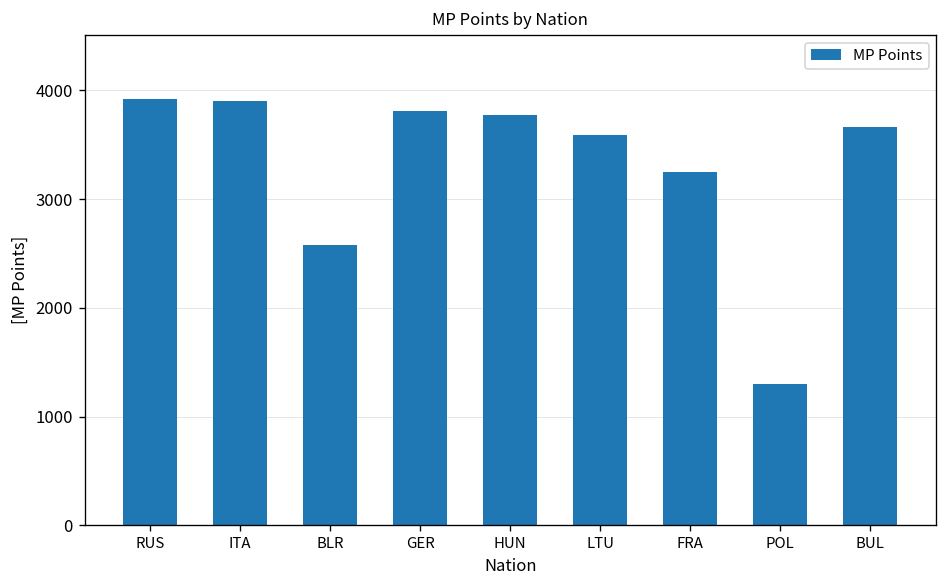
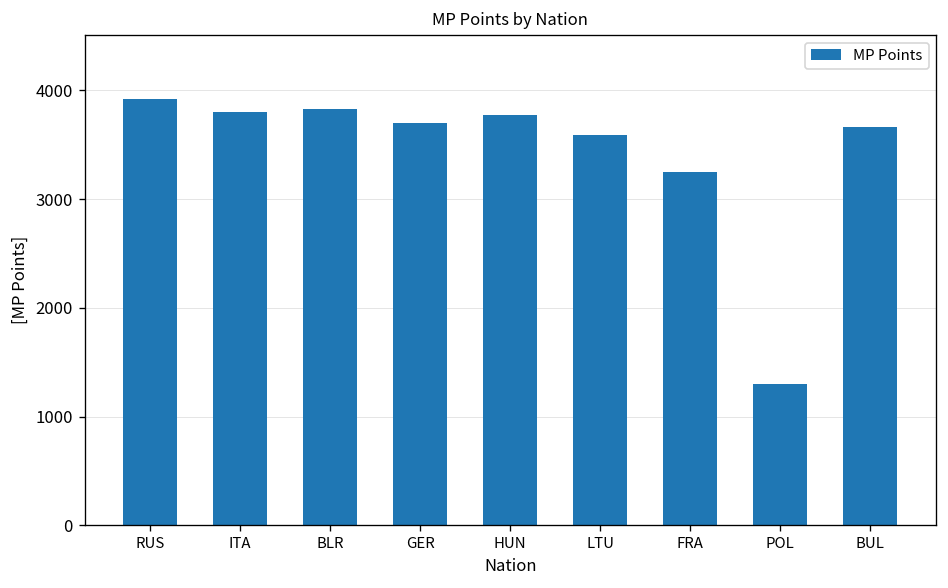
ITA: 3900 -> 3800
BLR: 2600 -> 3800
GER: 3800 -> 3700
